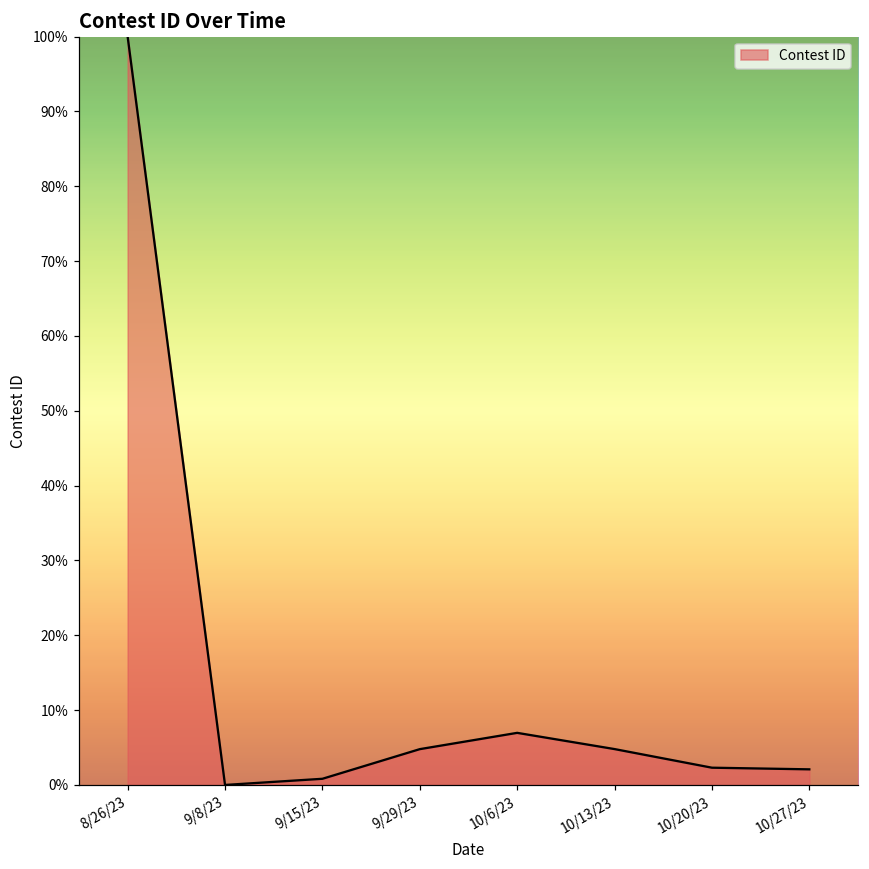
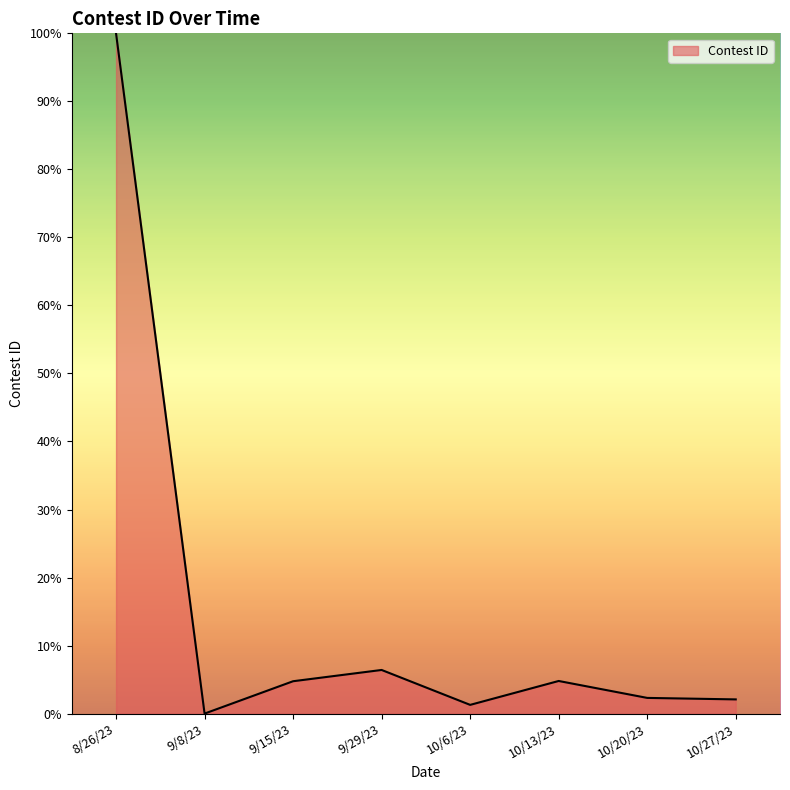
9/15/23: 1% -> 5%
9/29/23: 5% -> 6%
10/6/23: 7% -> 1%
